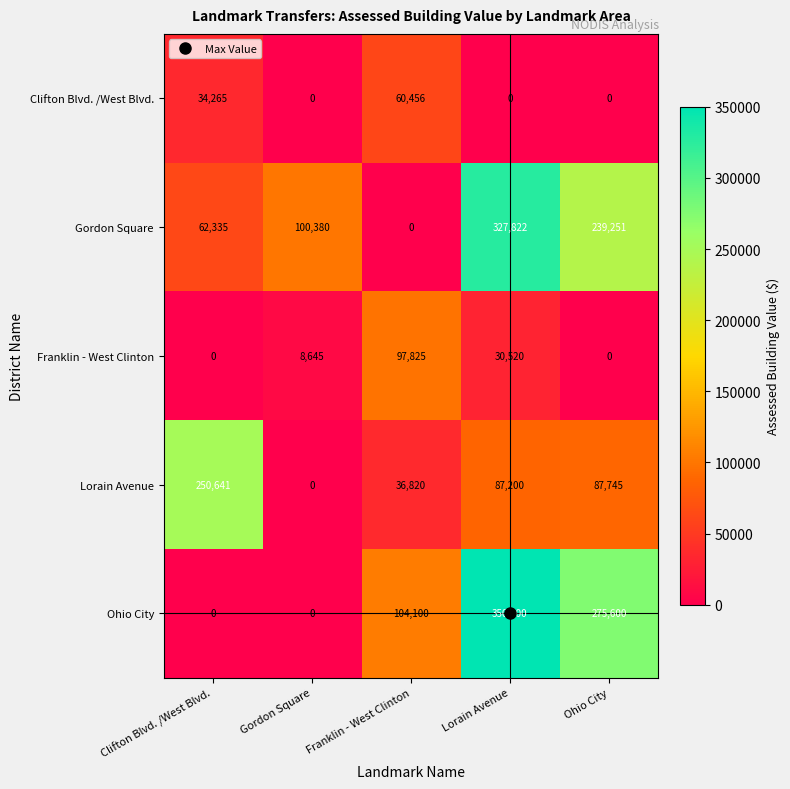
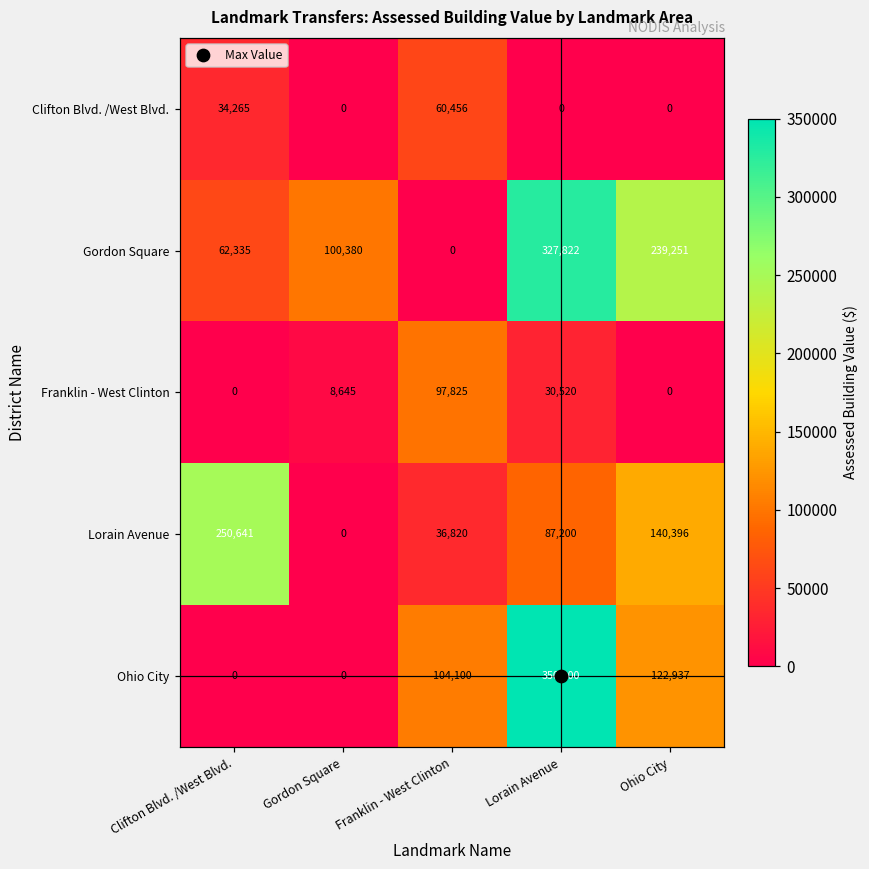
Lorain Avenue, Ohio City: 87,745 -> 140,396
Ohio City, Ohio City: 275,600 -> 122,937
